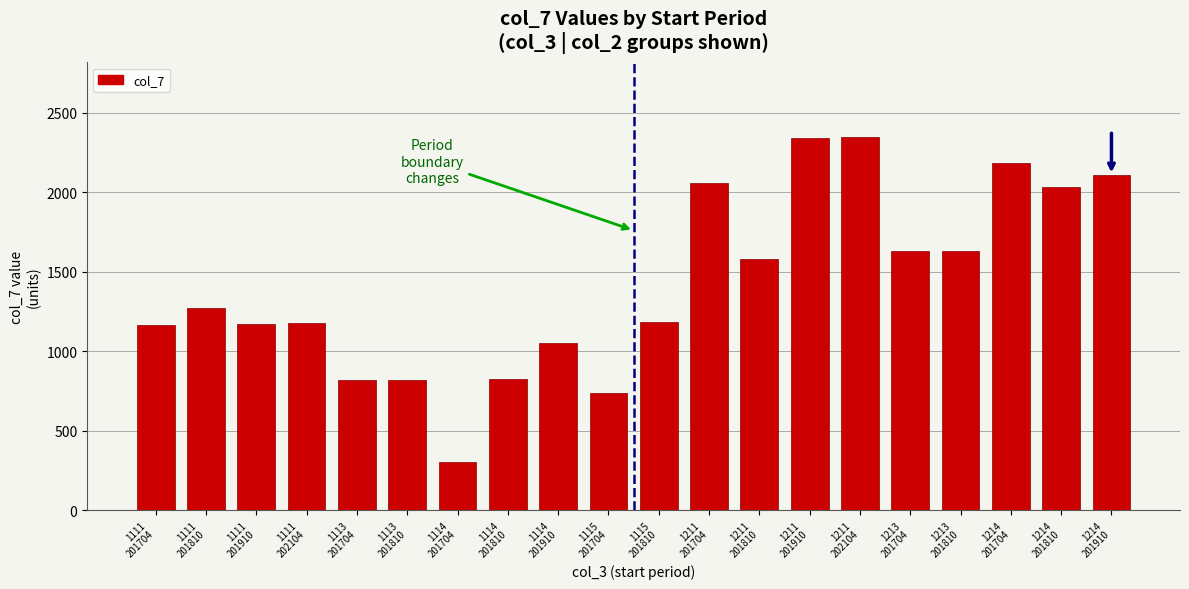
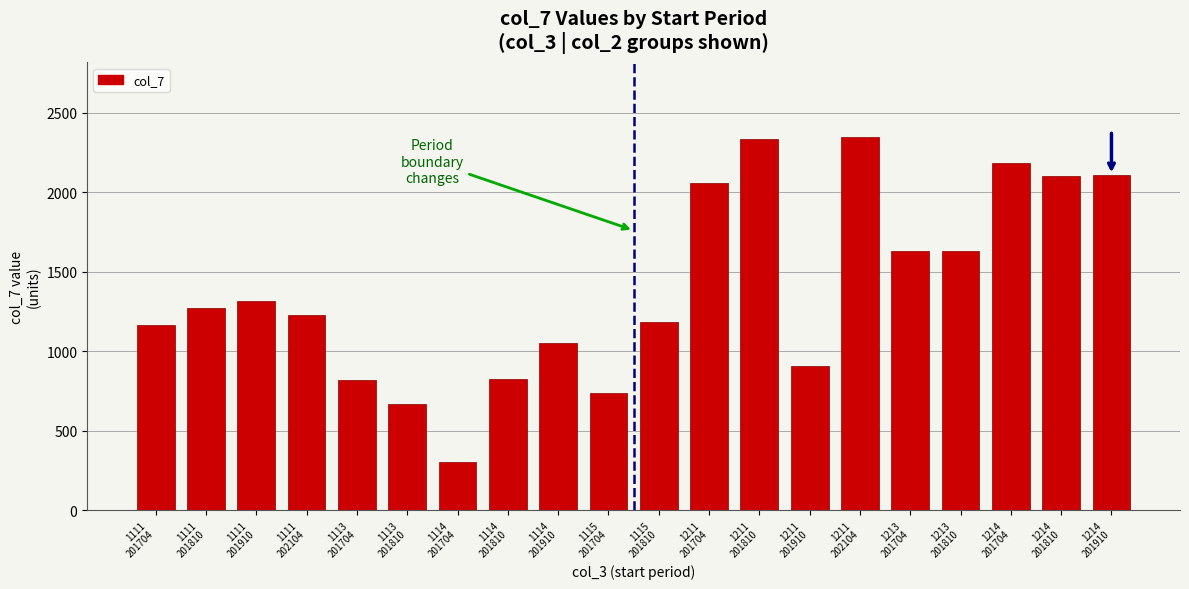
1111 201910: 1170 -> 1320
1111 202104: 1180 -> 1230
1113 201810: 820 -> 670
1211 201810: 1580 -> 2340
1211 201910: 2340 -> 910
1214 201810: 2040 -> 2100
